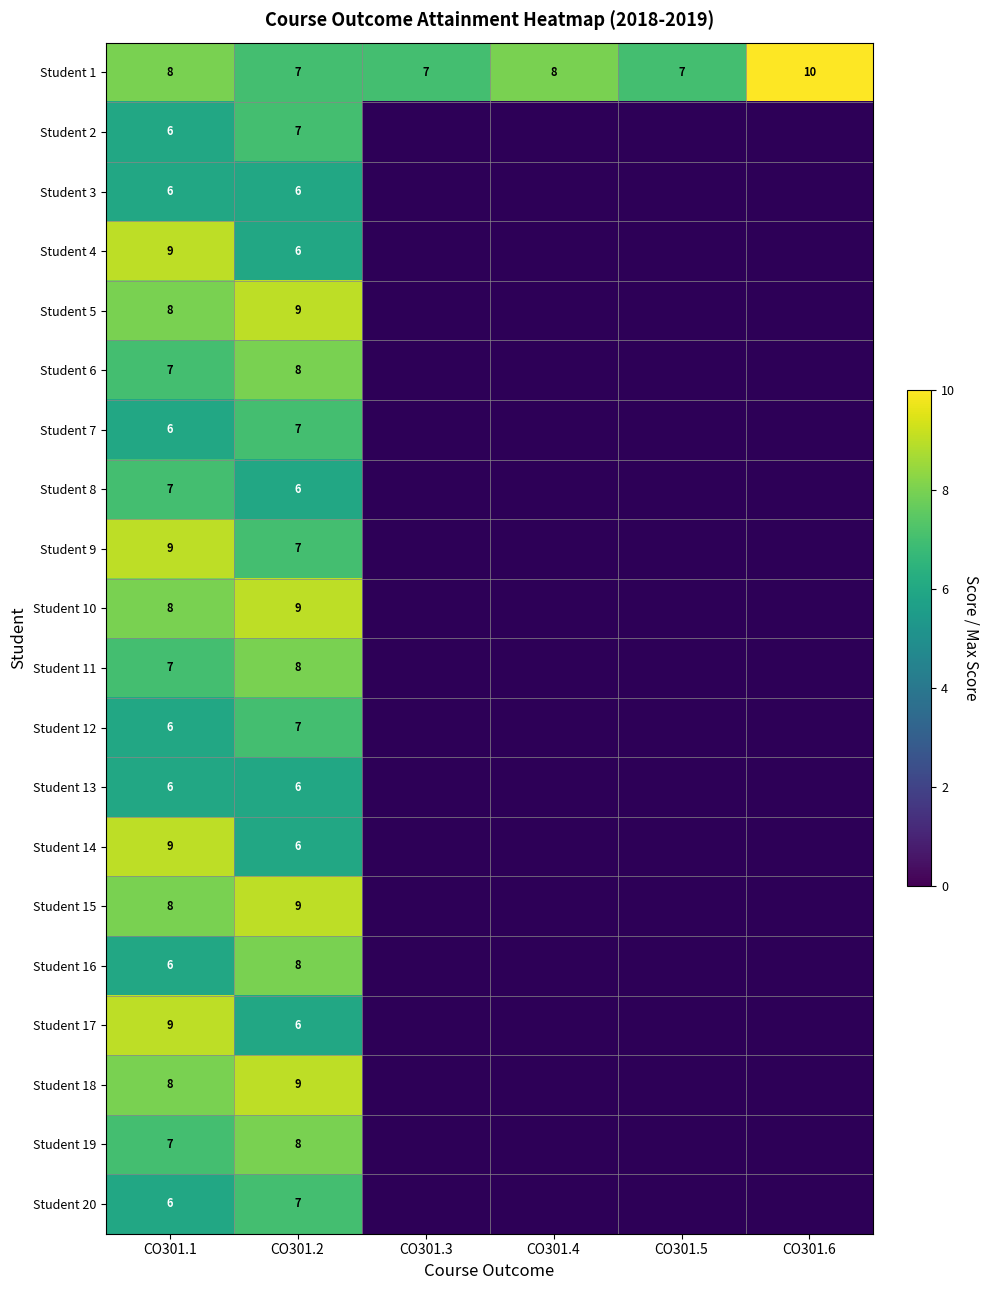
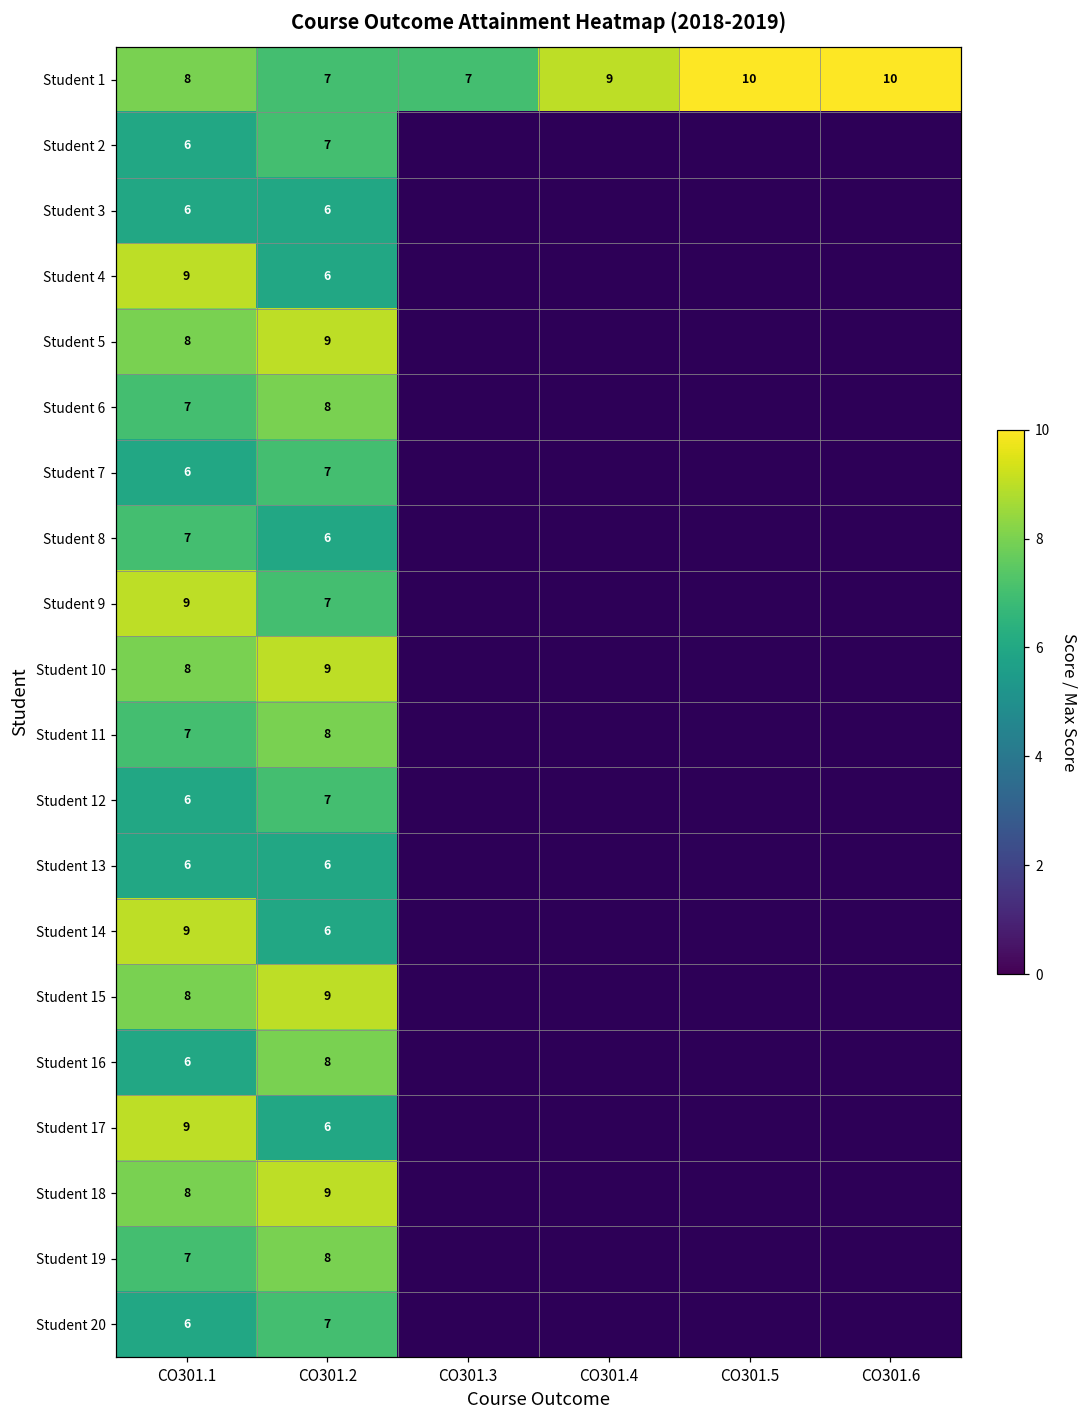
Student 1, CO301.4: 8 -> 9
Student 1, CO301.5: 7 -> 10
